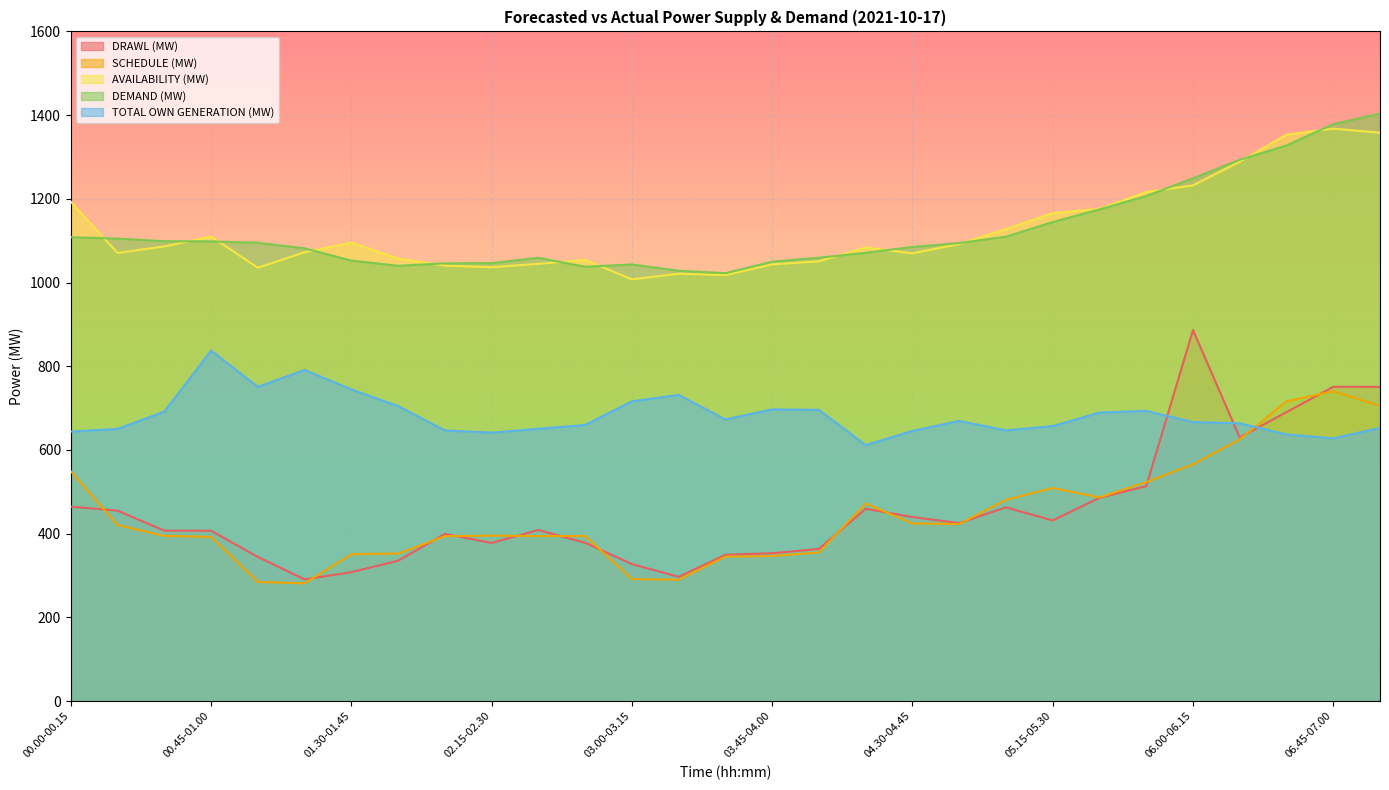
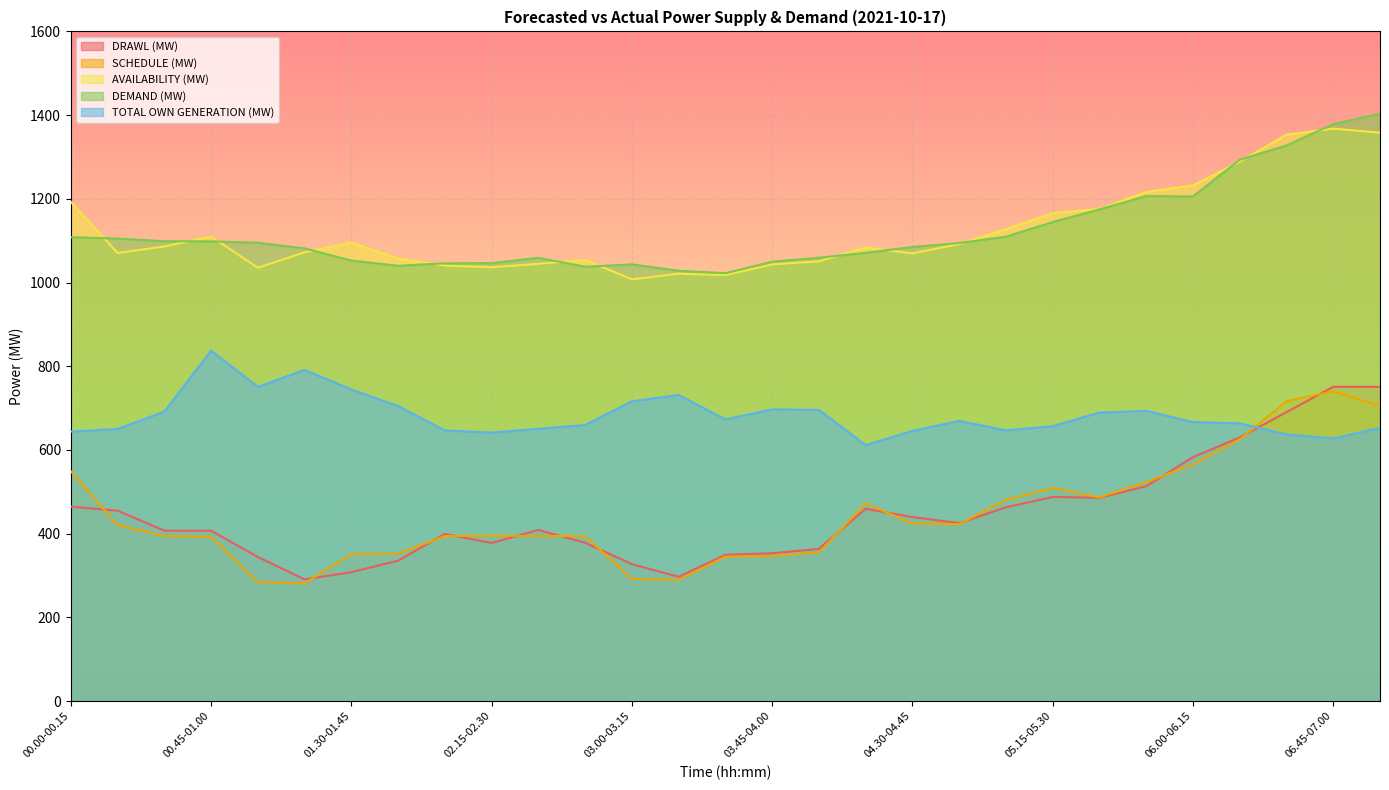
DRAWL (MW), 05.15-05.30: 430 -> 490
DRAWL (MW), 06.00-06.15: 890 -> 580
DEMAND (MW), 06.00-06.15: 1250 -> 1210
